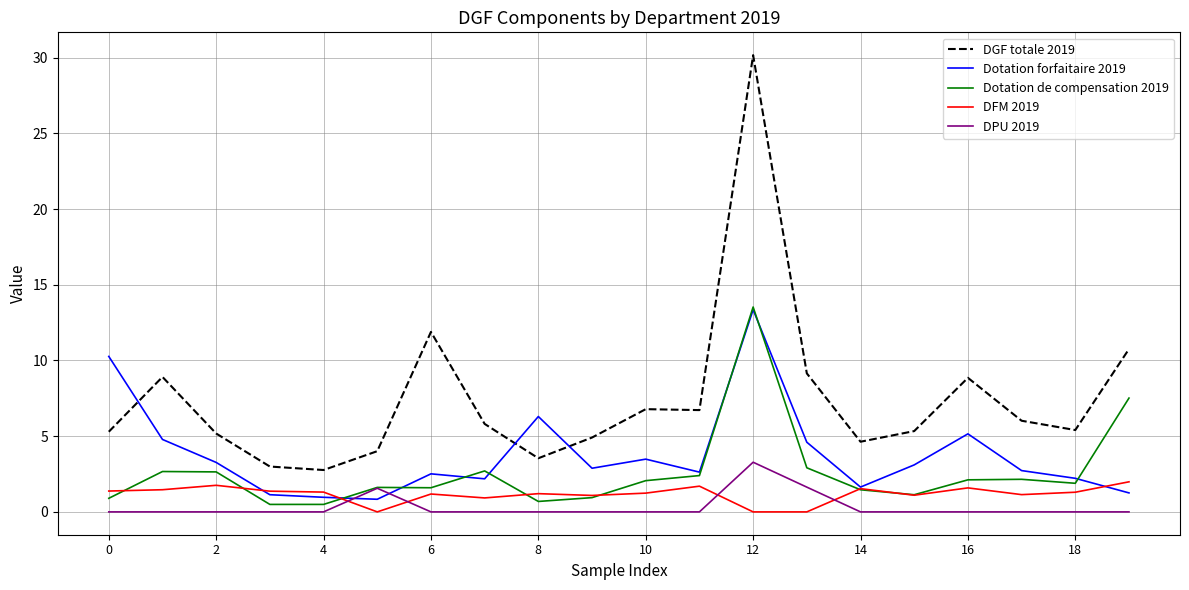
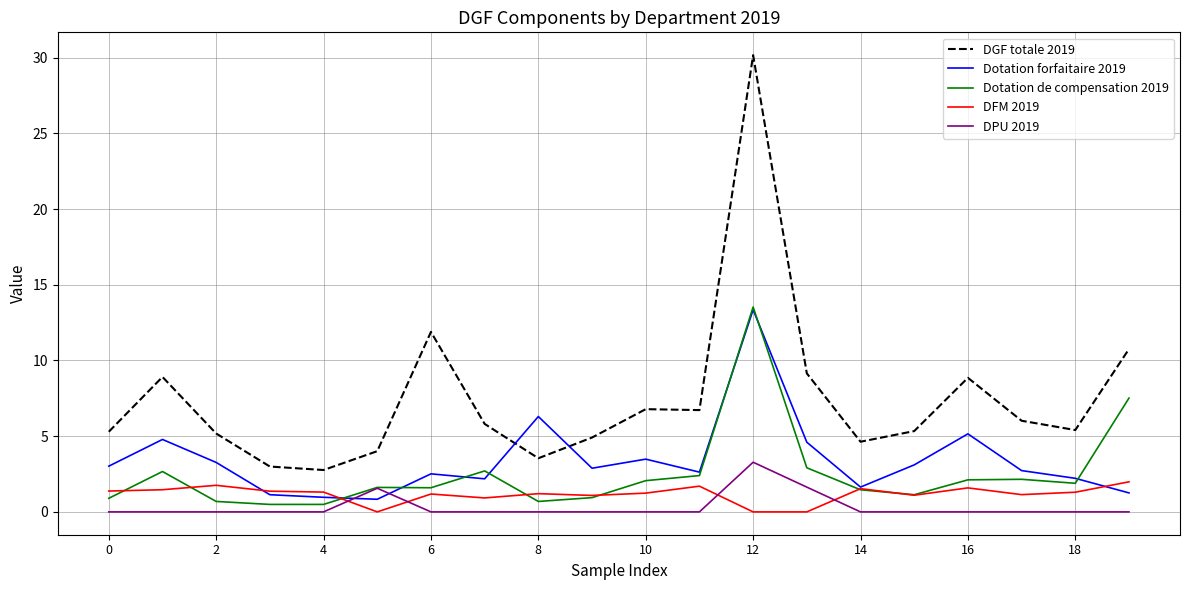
Dotation forfaitaire 2019, 0: 10.3 -> 3.0
Dotation de compensation 2019, 2: 2.6 -> 0.7
